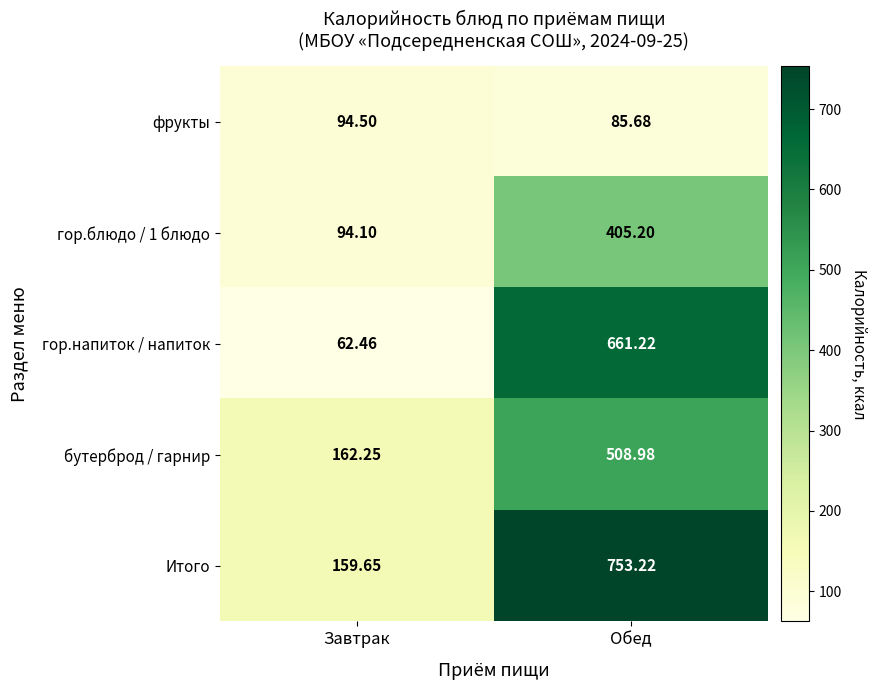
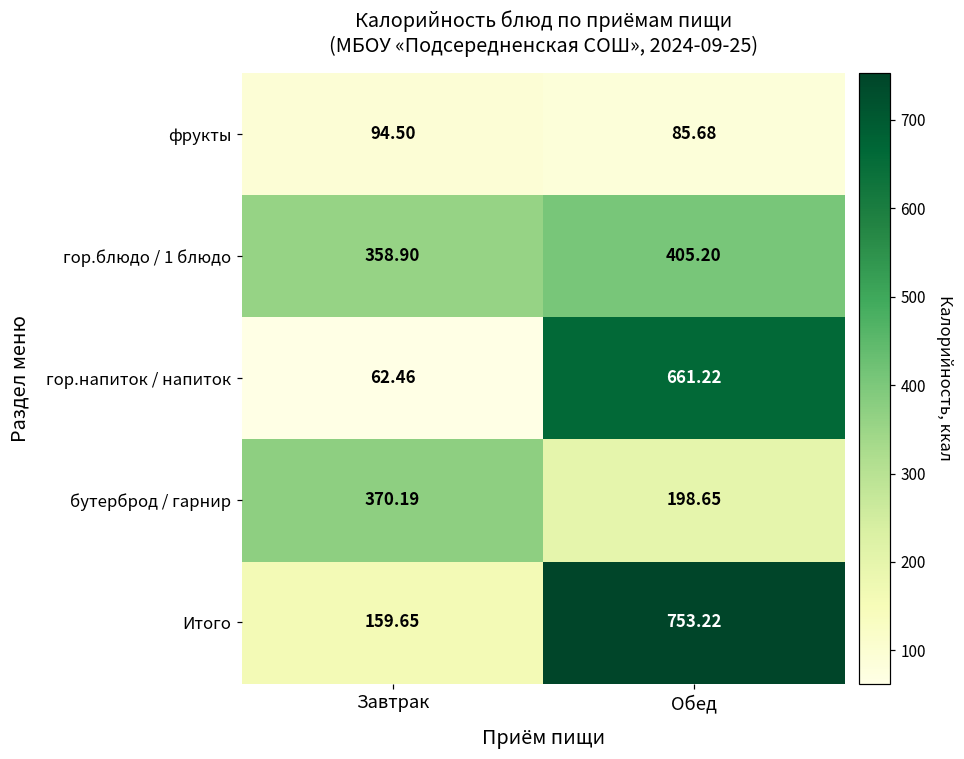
гор.блюдо / 1 блюдо, Завтрак: 94.10 -> 358.90
бутерброд / гарнир, Завтрак: 162.25 -> 370.19
бутерброд / гарнир, Обед: 508.98 -> 198.65
